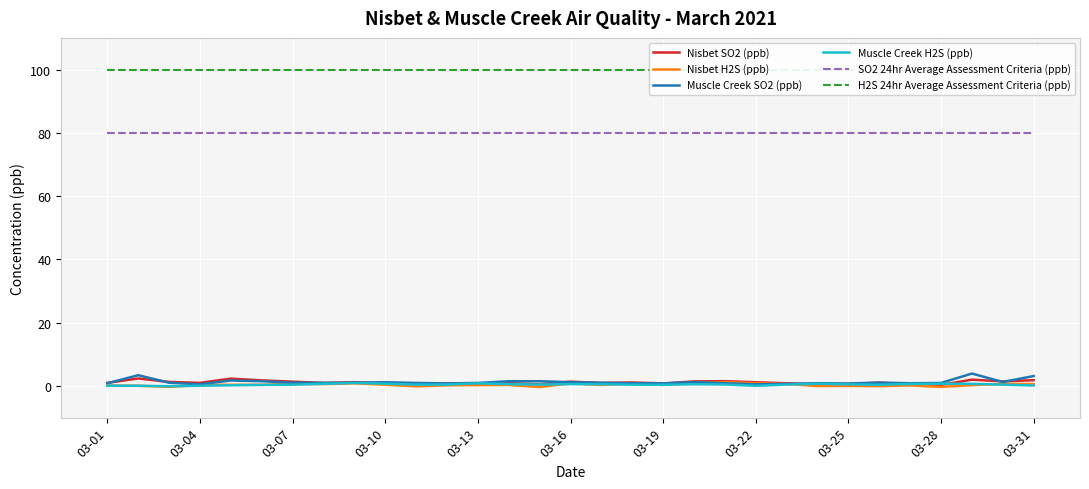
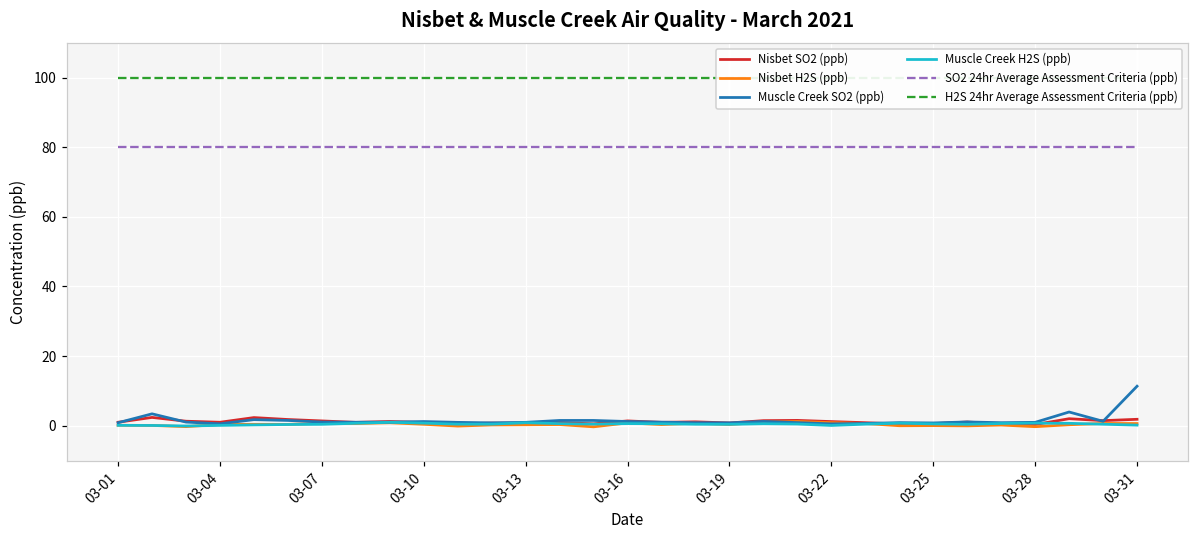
Muscle Creek SO2 (ppb), 03-31: 3 -> 11
